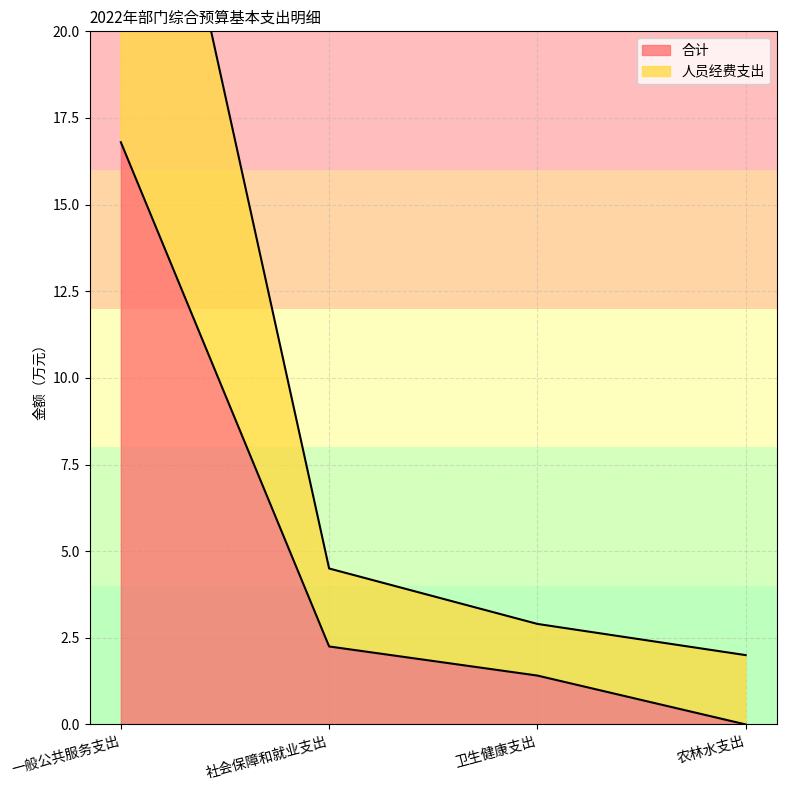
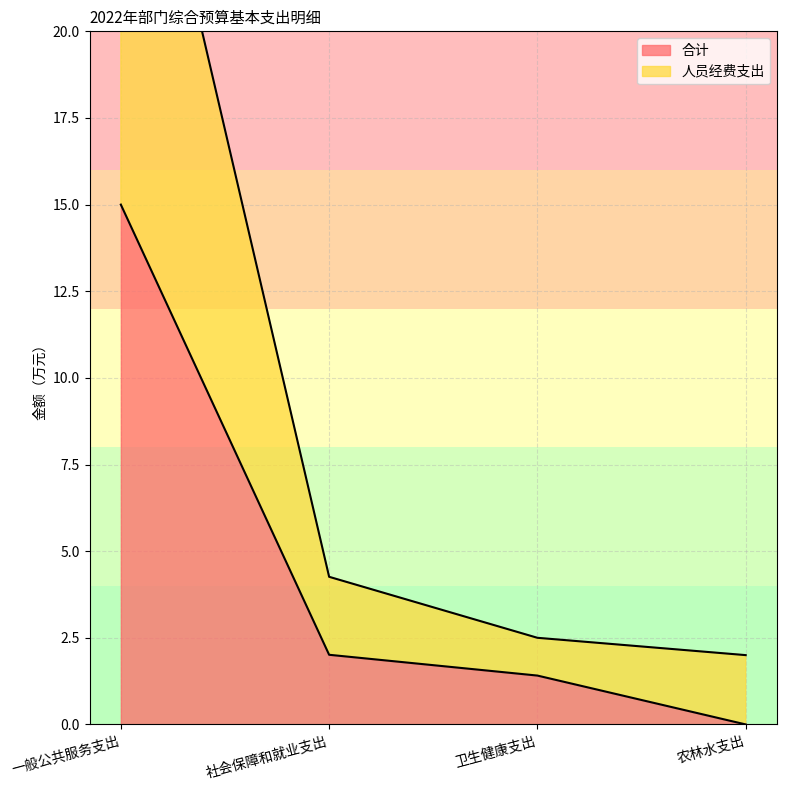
合计, 一般公共服务支出: 16.8 -> 15.0
合计, 社会保障和就业支出: 2.3 -> 2.0
人员经费支出, 卫生健康支出: 1.5 -> 1.1
